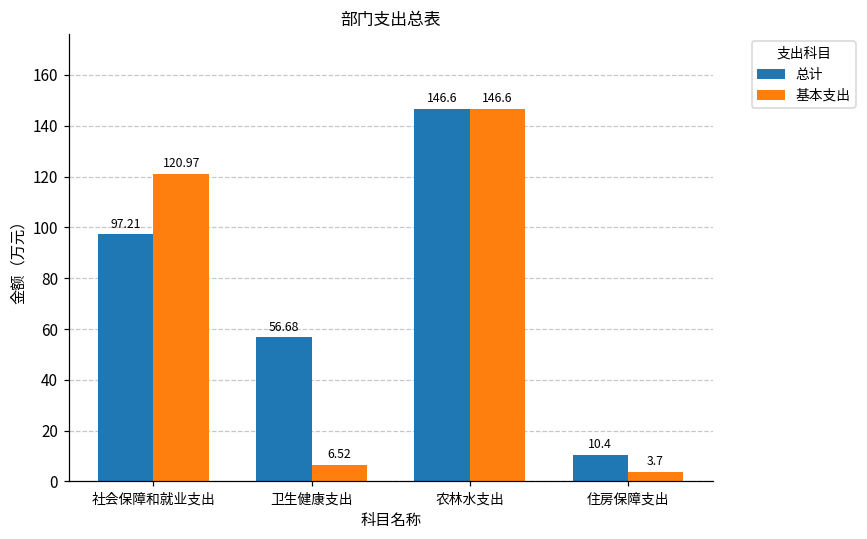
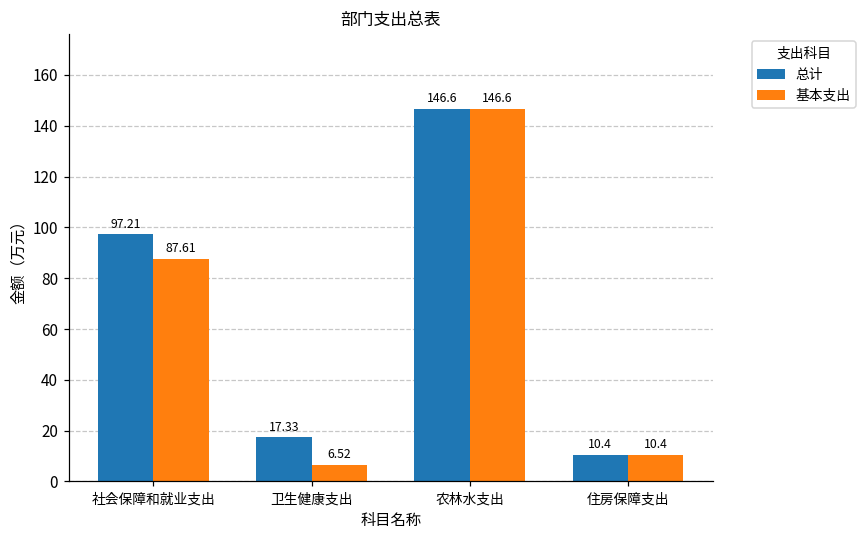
基本支出, 社会保障和就业支出: 120.97 -> 87.61
总计, 卫生健康支出: 56.68 -> 17.33
基本支出, 住房保障支出: 3.7 -> 10.4
